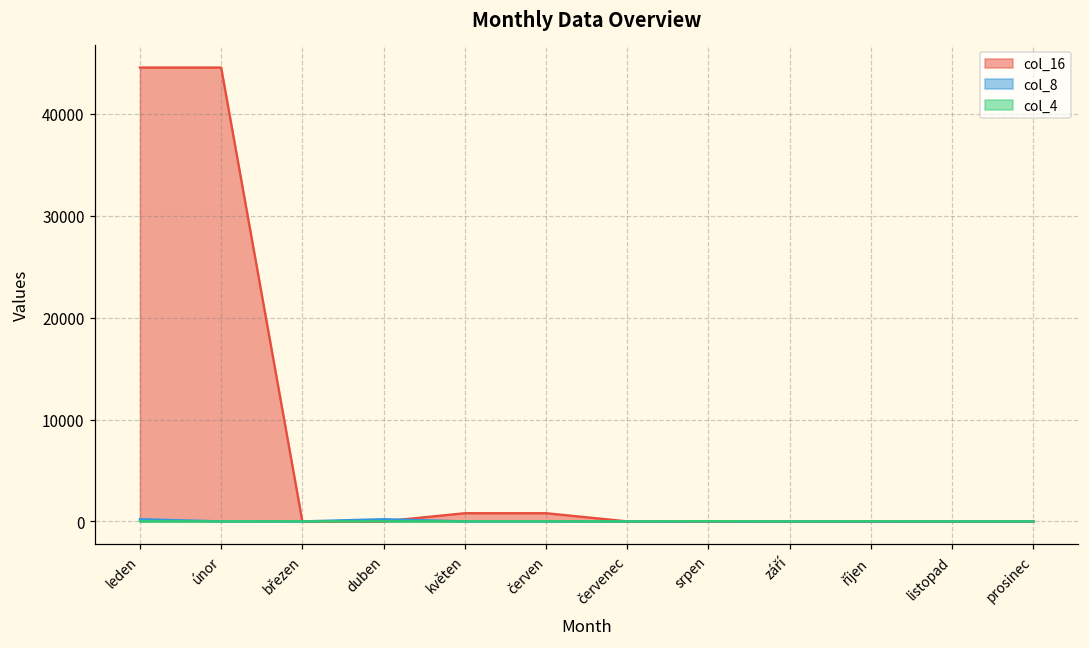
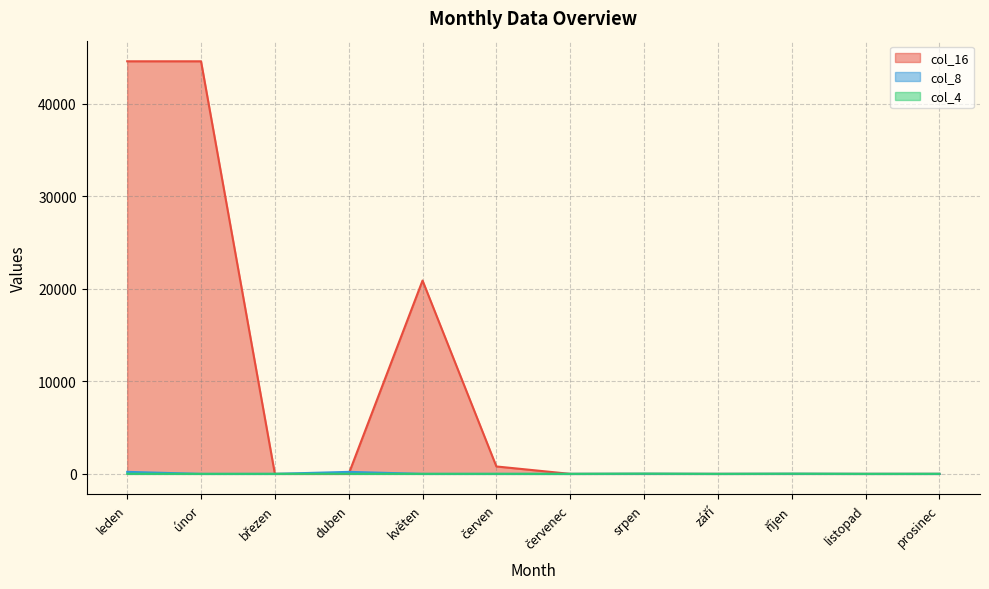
col_16, květen: 1000 -> 21000
